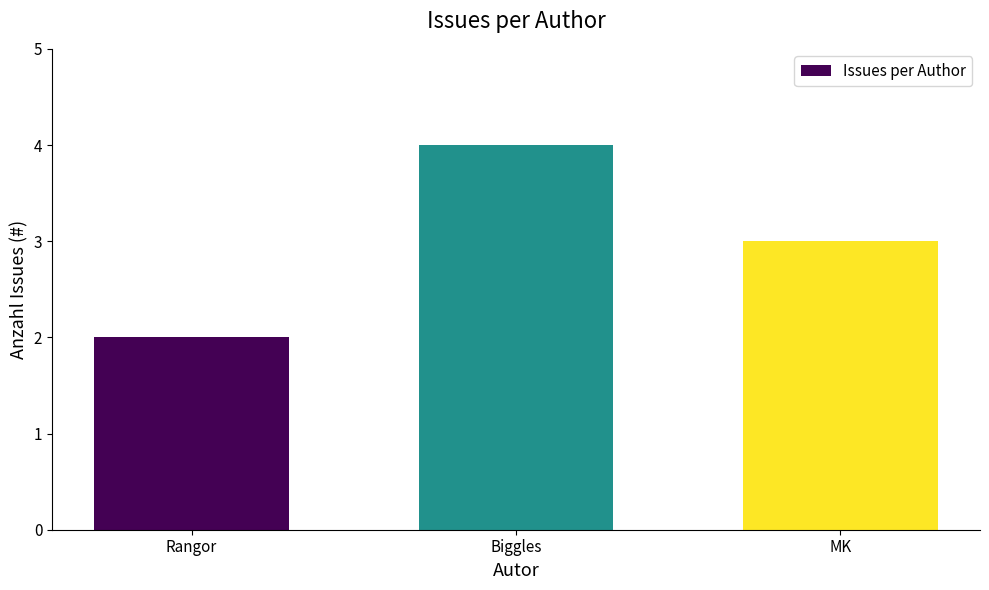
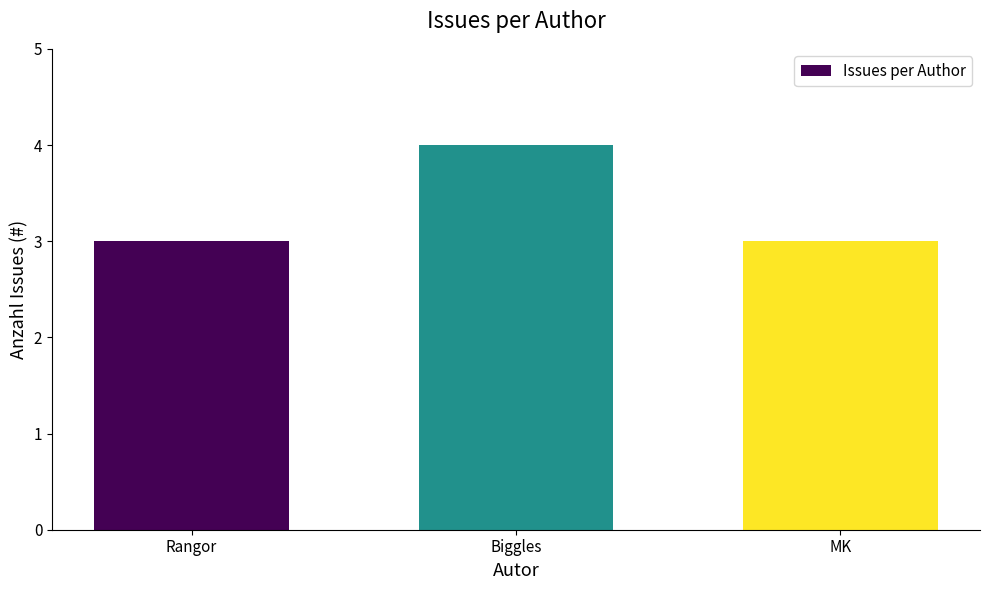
Rangor: 2 -> 3
